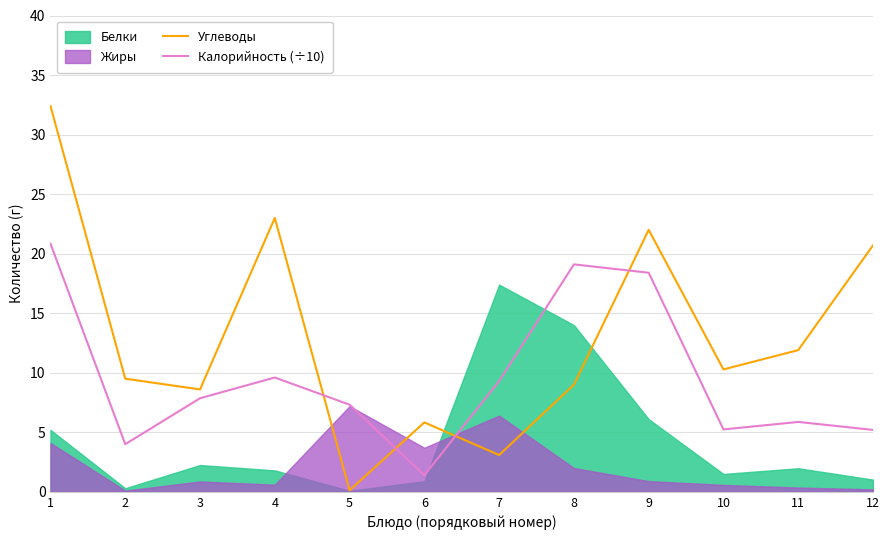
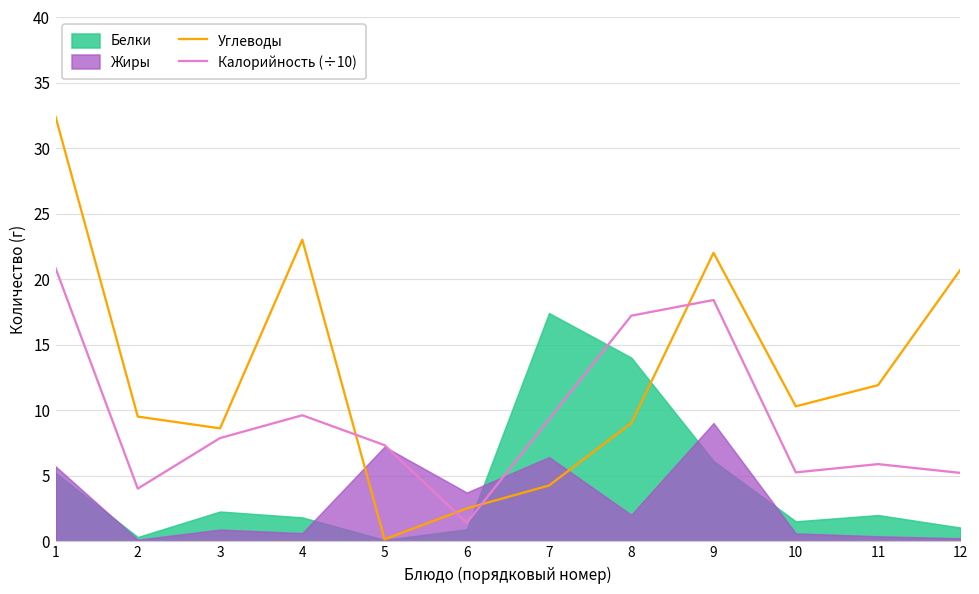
Жиры, 1: 4.1 -> 5.7
Углеводы, 6: 5.8 -> 2.5
Углеводы, 7: 3.1 -> 4.2
Калорийность (÷10), 8: 19.1 -> 17.2
Жиры, 9: 0.9 -> 9.0
